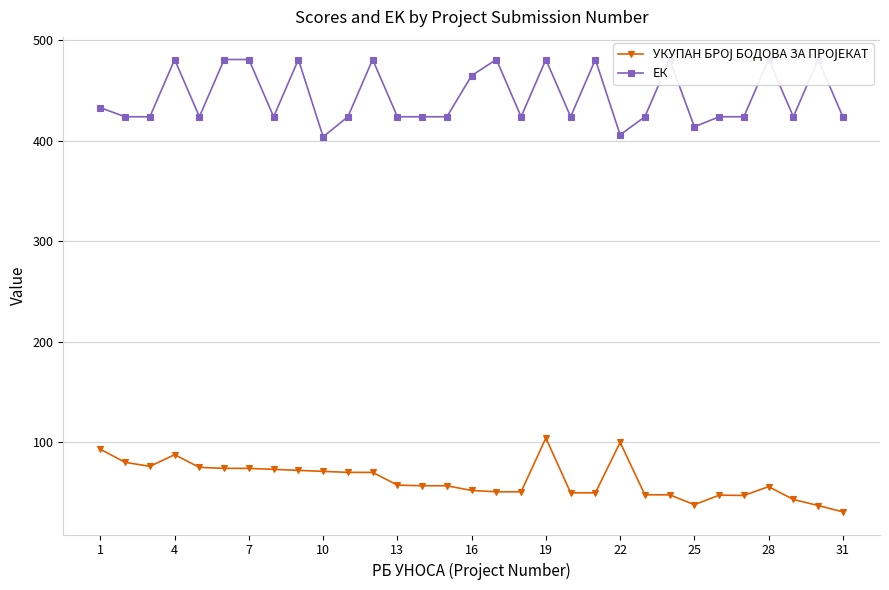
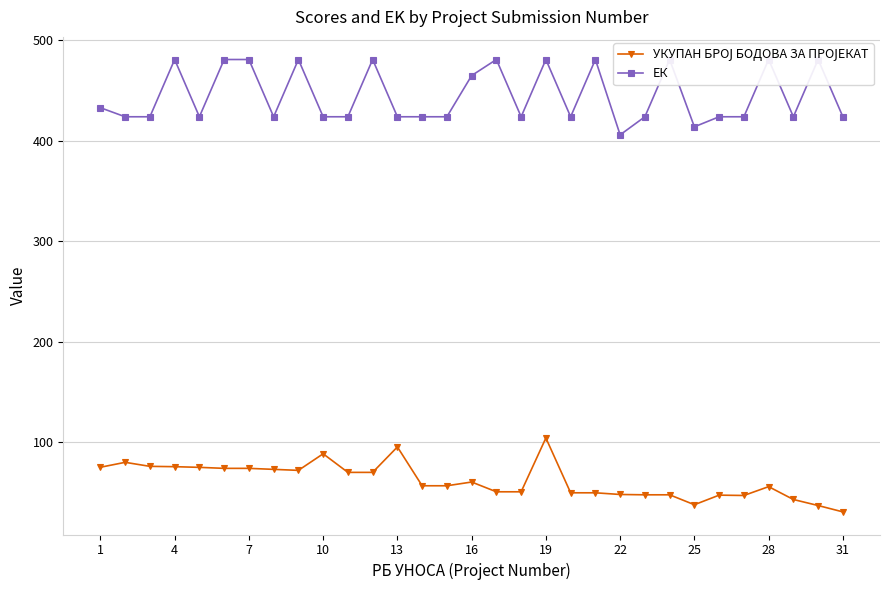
УКУПАН БРОЈ БОДОВА ЗА ПРОЈЕКАТ, 1: 93 -> 75
УКУПАН БРОЈ БОДОВА ЗА ПРОЈЕКАТ, 4: 88 -> 76
УКУПАН БРОЈ БОДОВА ЗА ПРОЈЕКАТ, 10: 71 -> 89
ЕК, 10: 404 -> 424
УКУПАН БРОЈ БОДОВА ЗА ПРОЈЕКАТ, 13: 57 -> 95
УКУПАН БРОЈ БОДОВА ЗА ПРОЈЕКАТ, 16: 52 -> 60
УКУПАН БРОЈ БОДОВА ЗА ПРОЈЕКАТ, 22: 100 -> 48
